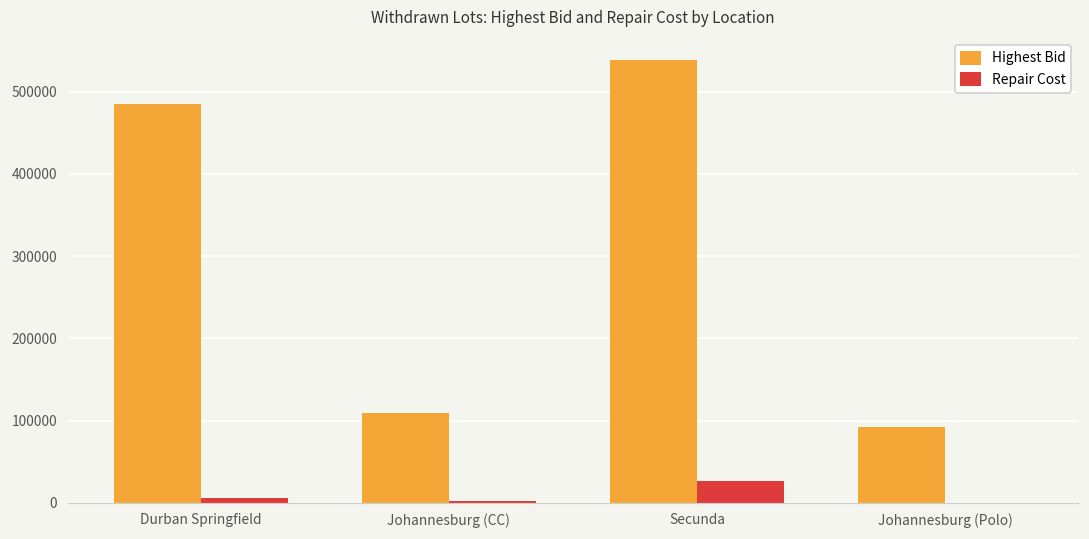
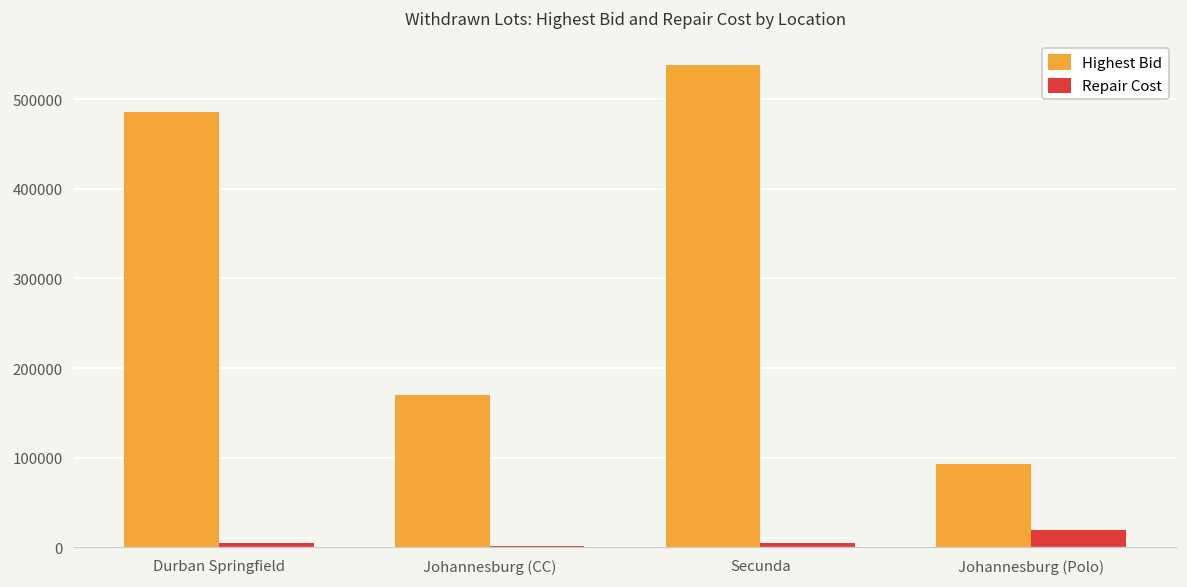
Highest Bid, Johannesburg (CC): 110000 -> 170000
Repair Cost, Secunda: 30000 -> 0
Repair Cost, Johannesburg (Polo): 0 -> 20000
